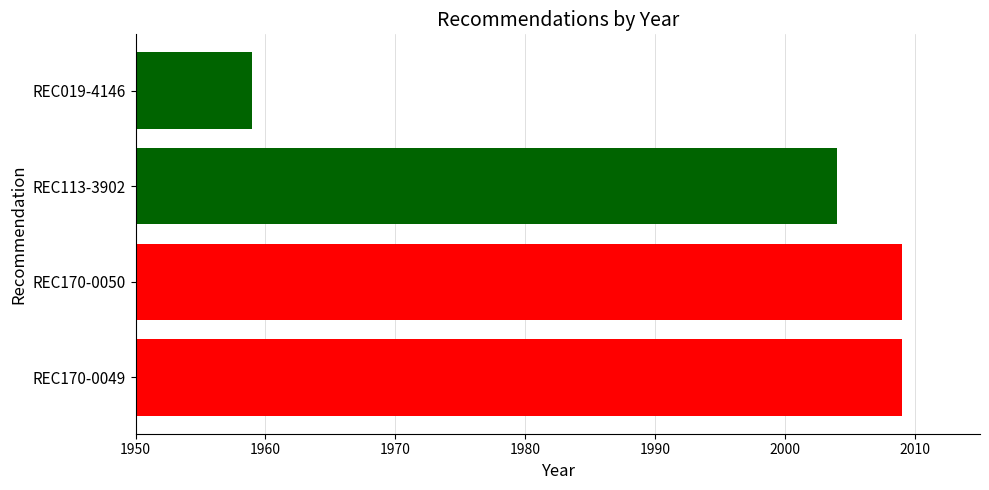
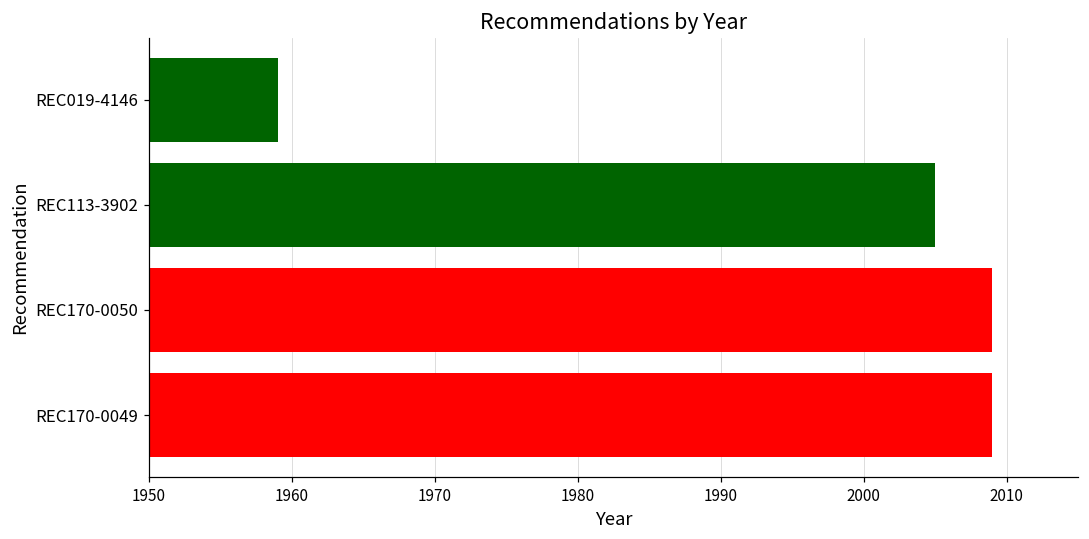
REC113-3902: 2004 -> 2005
